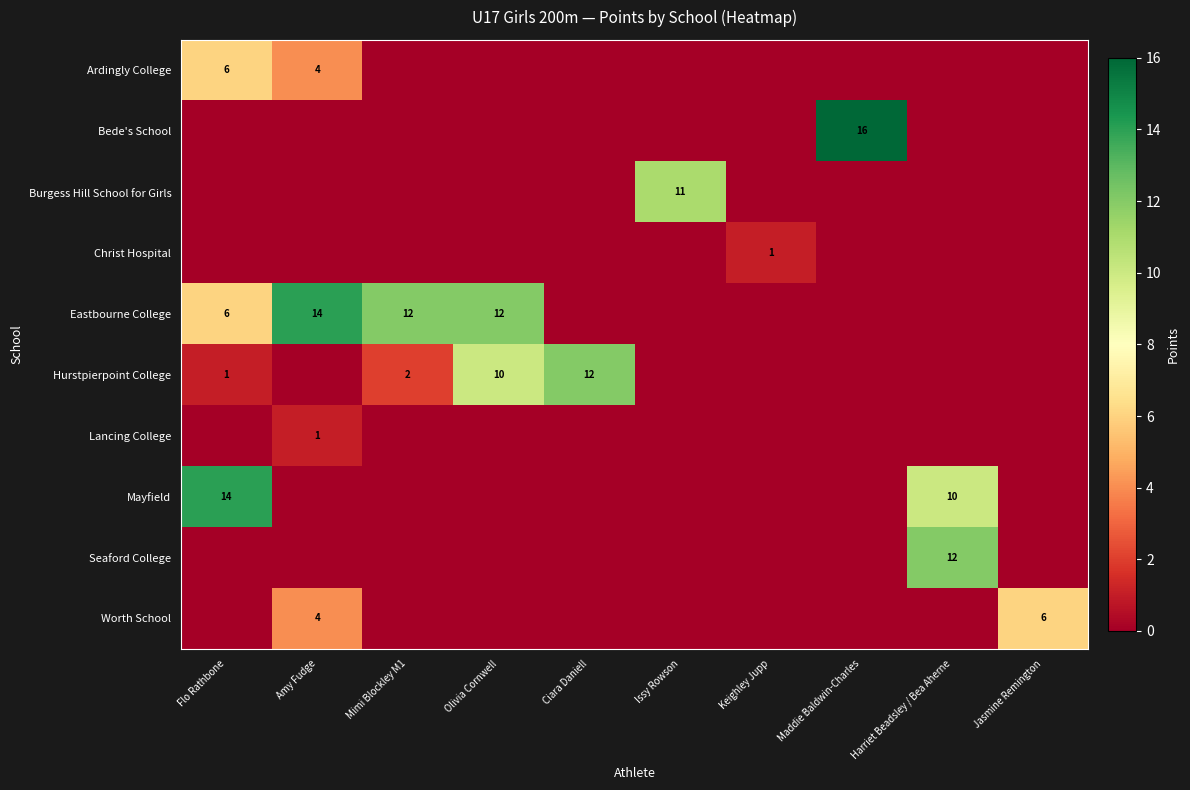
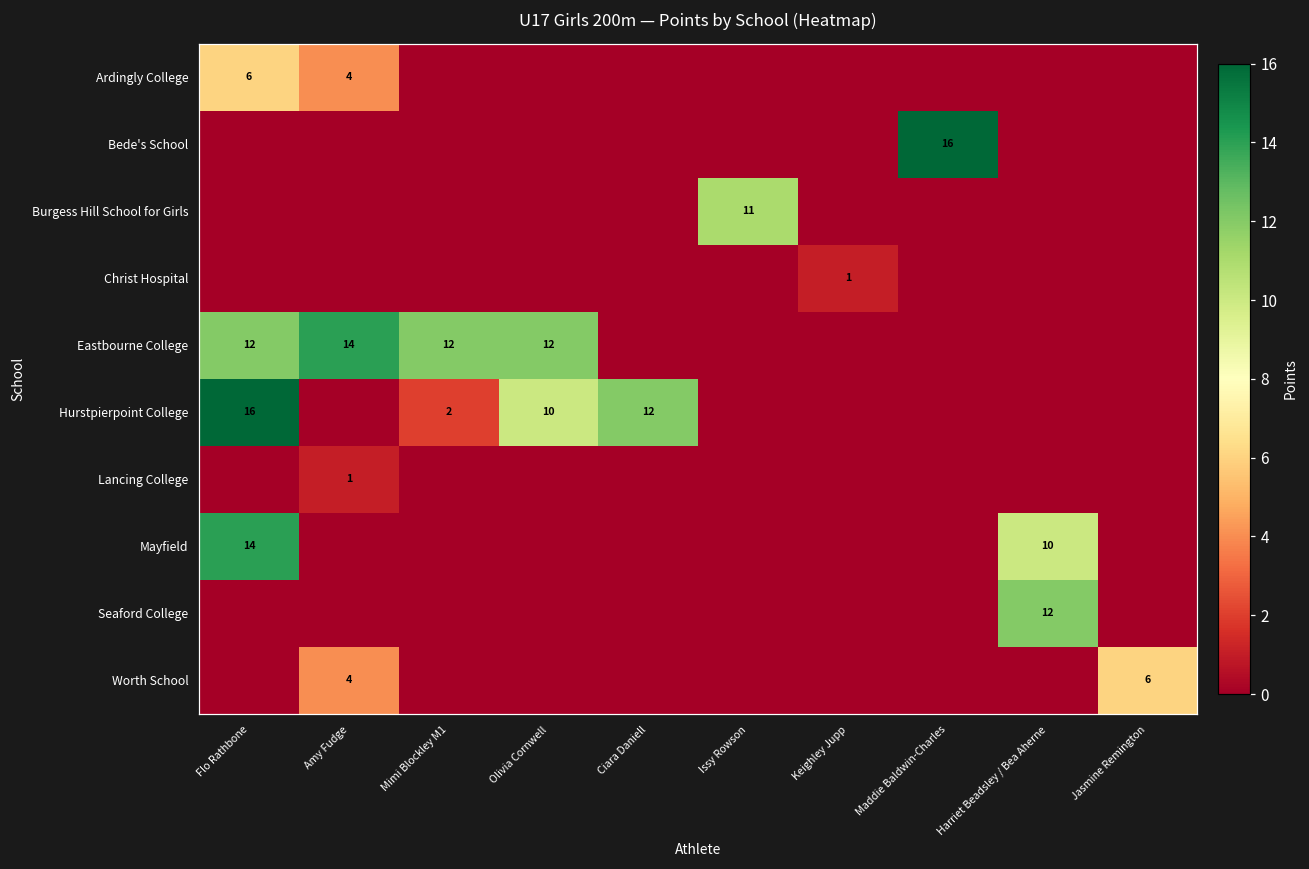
Eastbourne College, Flo Rathbone: 6 -> 12
Hurstpierpoint College, Flo Rathbone: 1 -> 16
